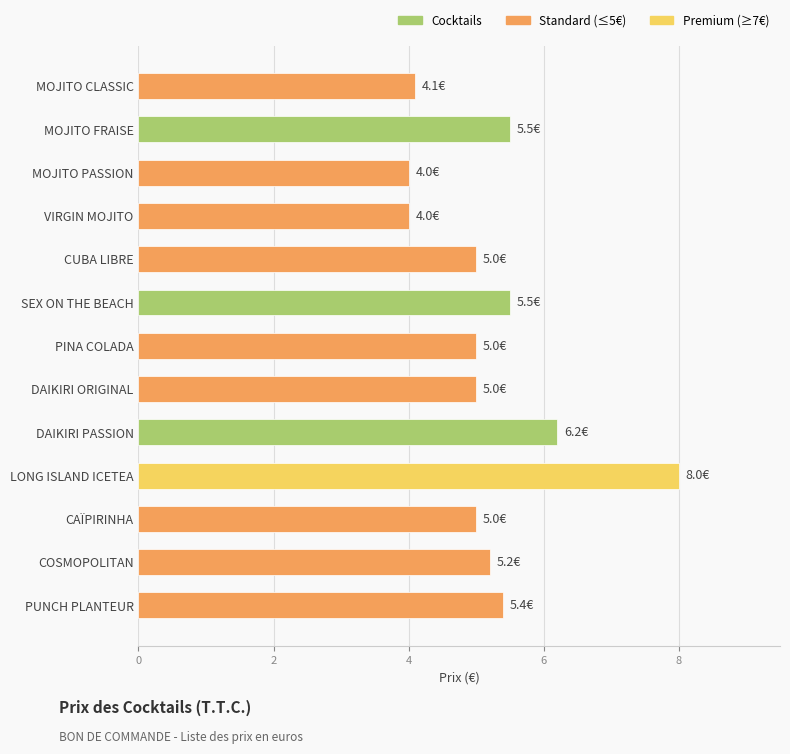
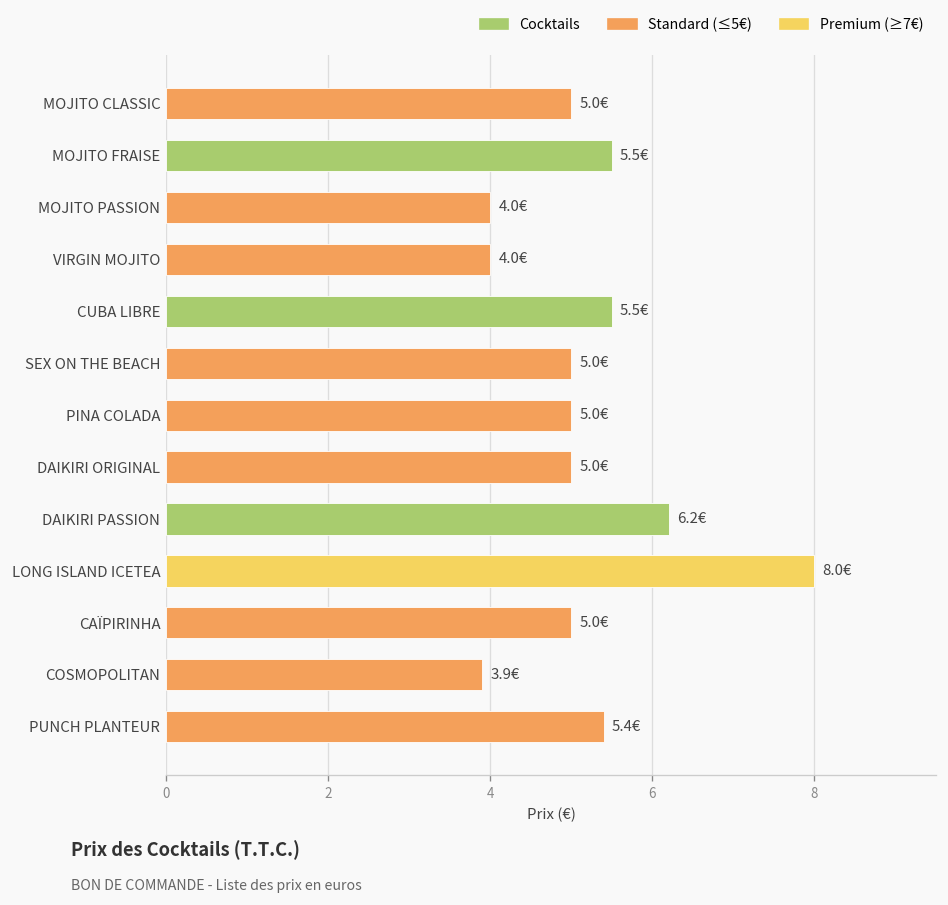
MOJITO CLASSIC: 4.1€ -> 5.0€
CUBA LIBRE: 5.0€ -> 5.5€
SEX ON THE BEACH: 5.5€ -> 5.0€
COSMOPOLITAN: 5.2€ -> 3.9€
